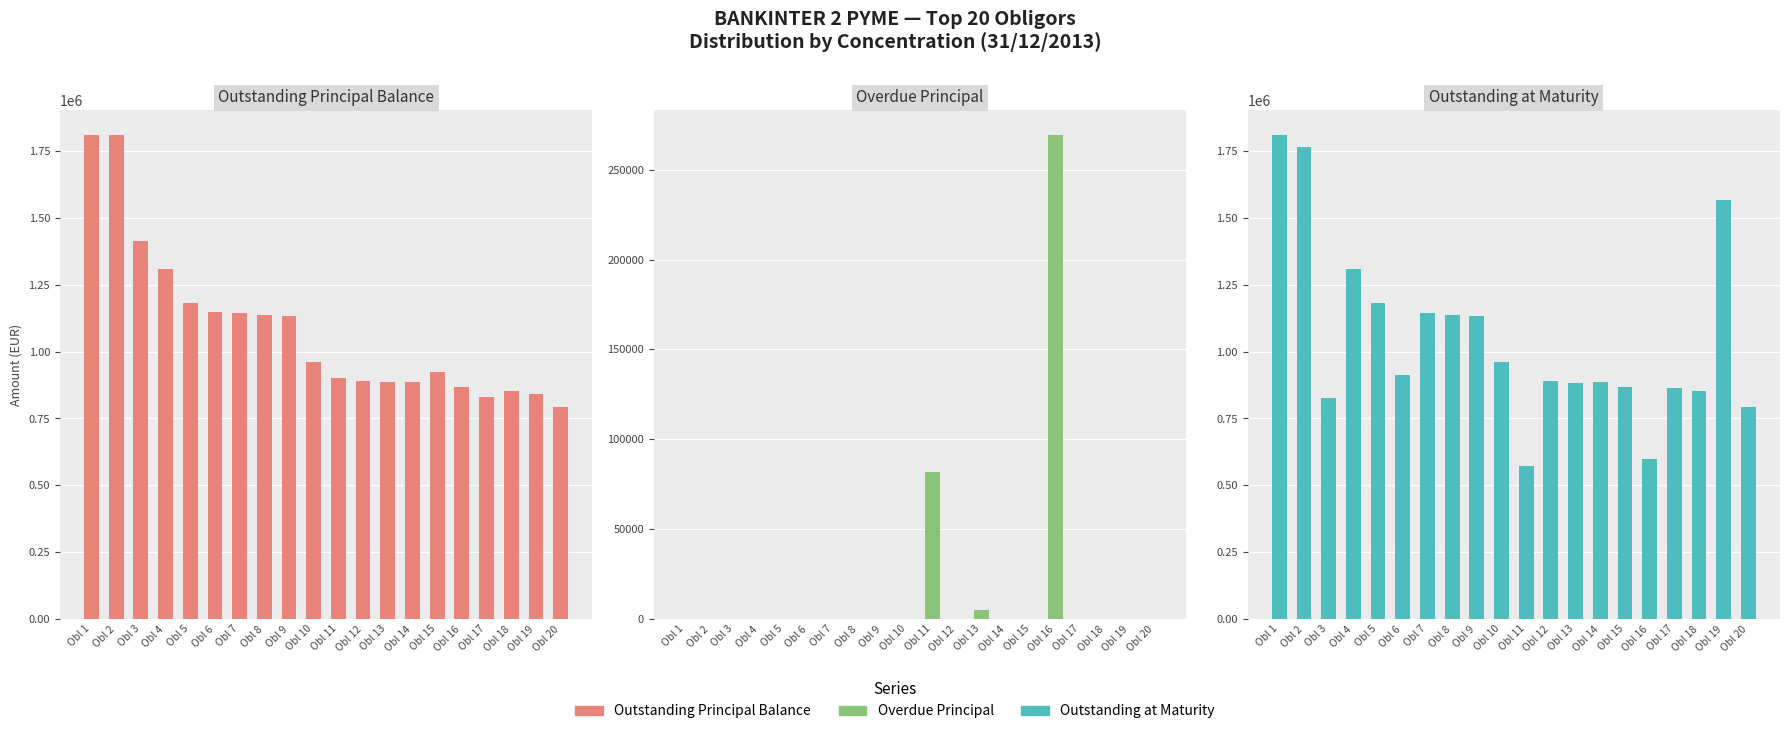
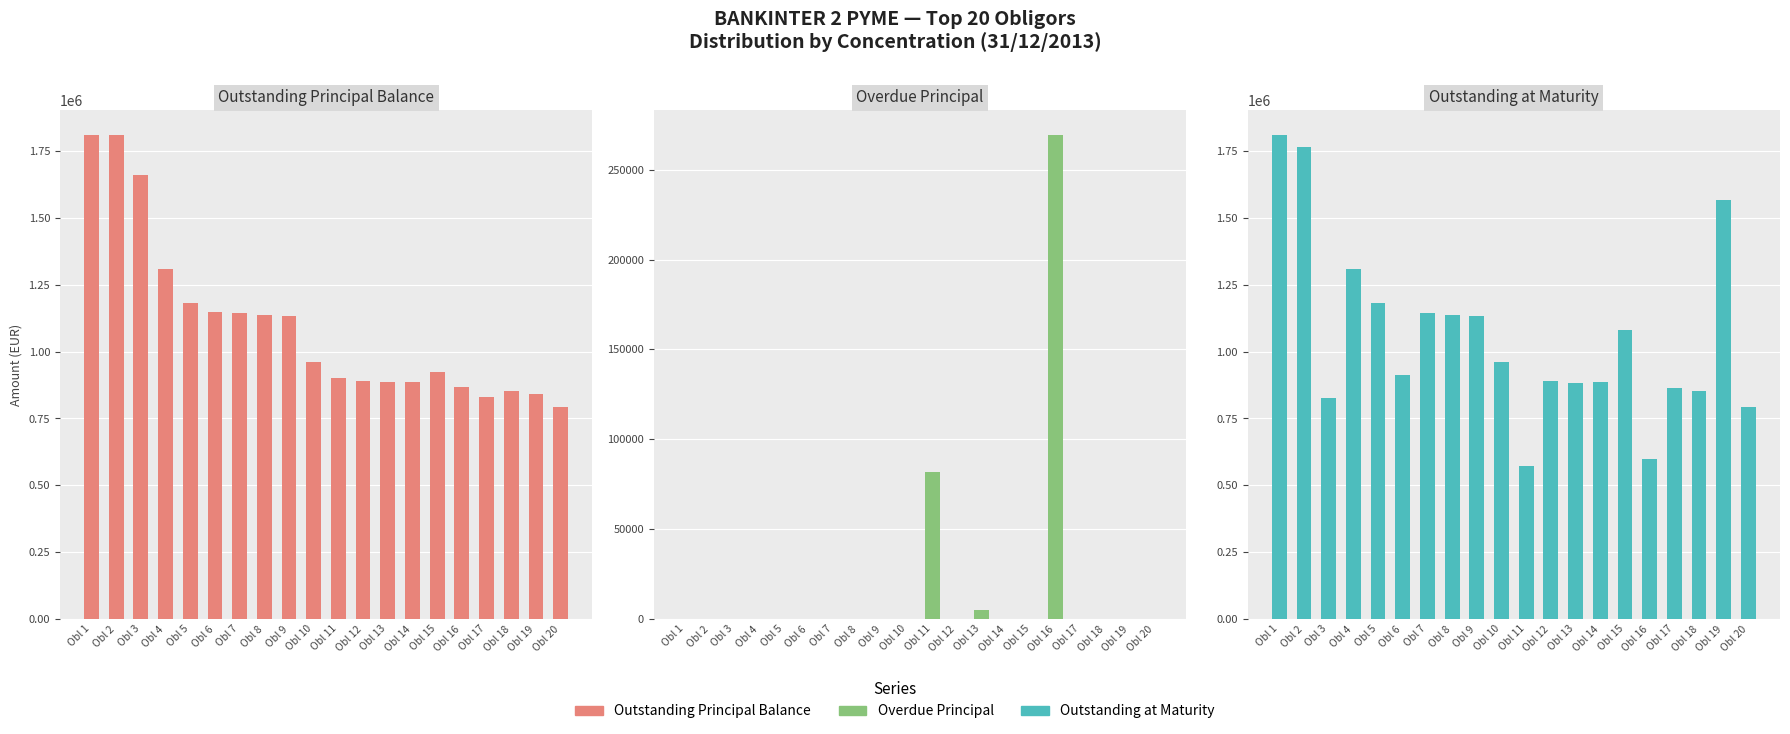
Outstanding Principal Balance, Obl 3: 1410000 -> 1660000
Outstanding at Maturity, Obl 15: 870000 -> 1080000
